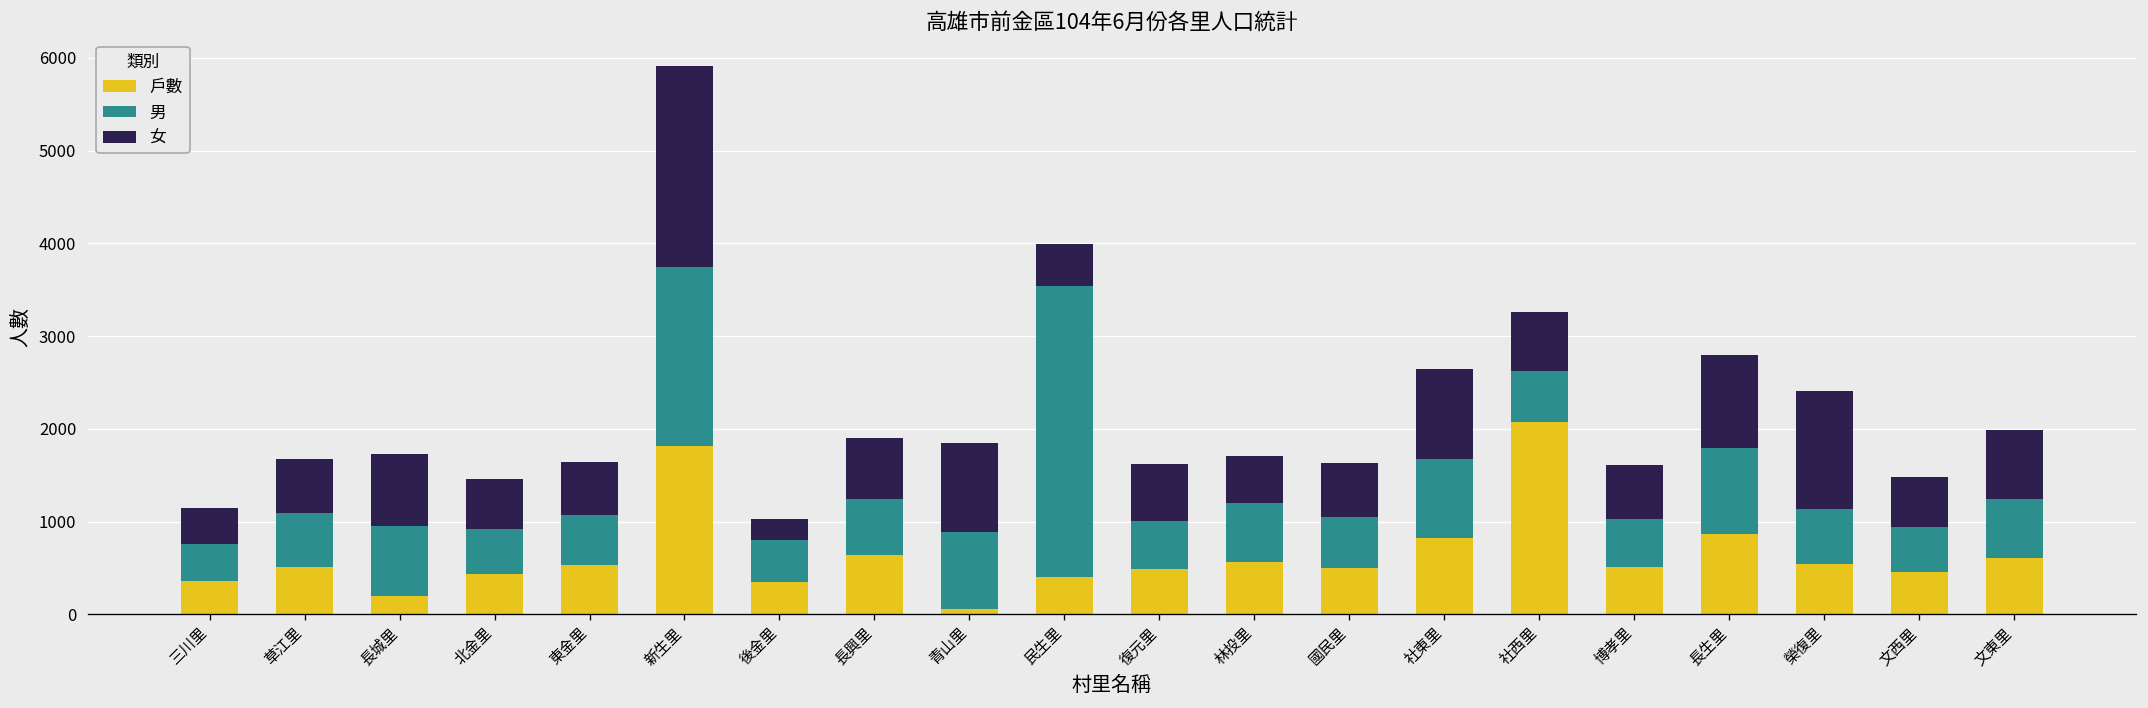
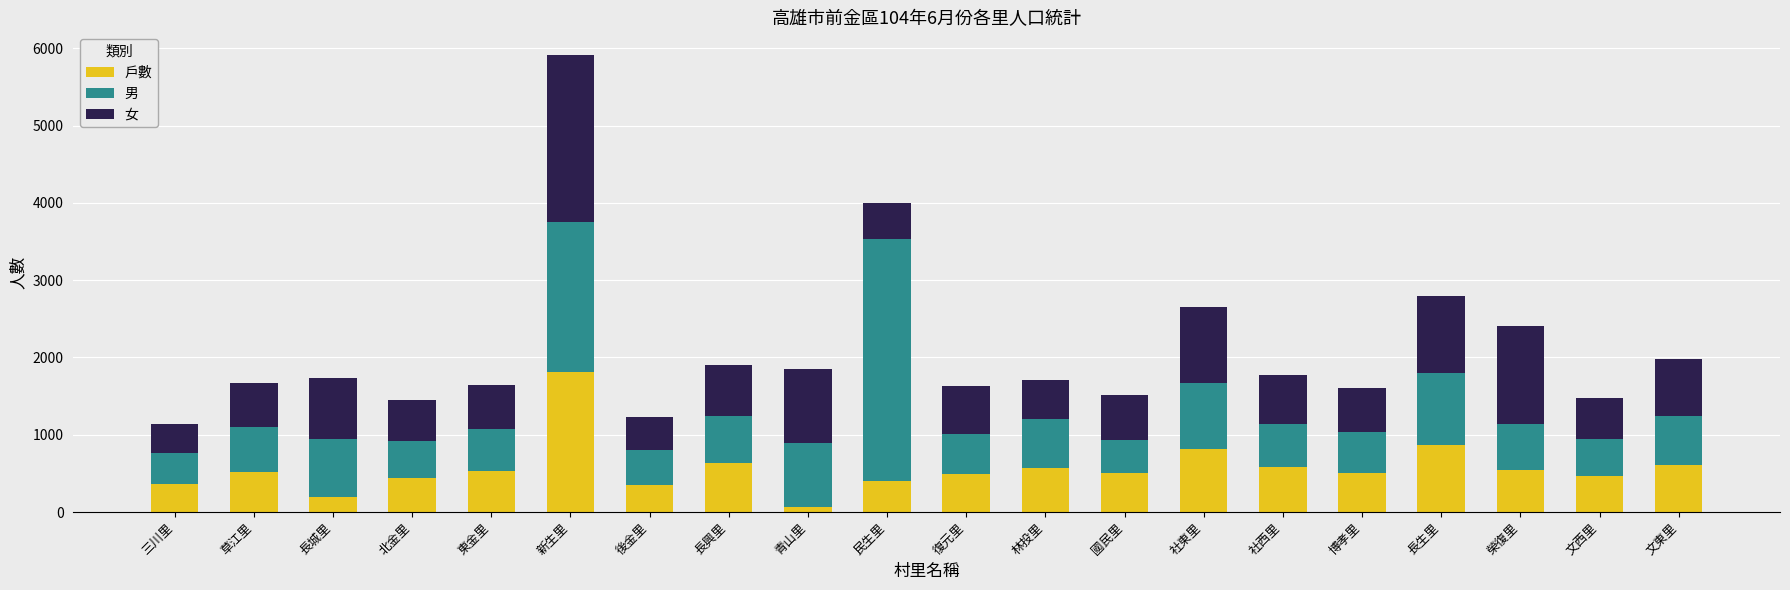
女, 後金里: 200 -> 400
男, 國民里: 600 -> 400
戶數, 社西里: 2100 -> 600
